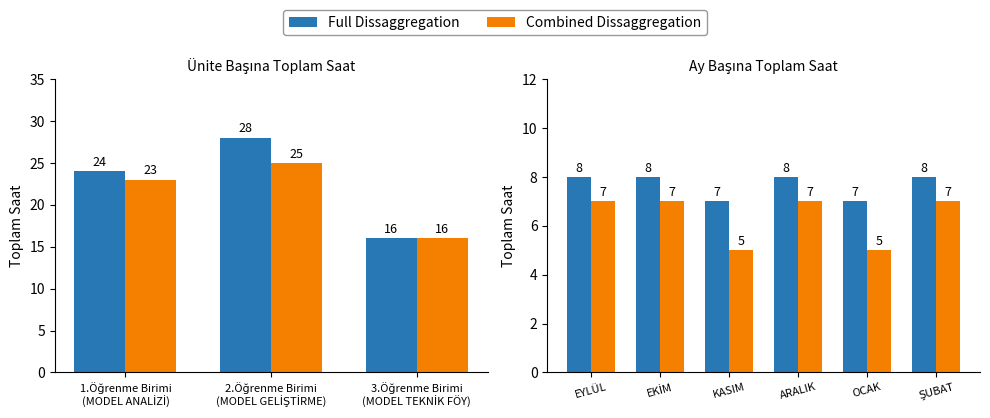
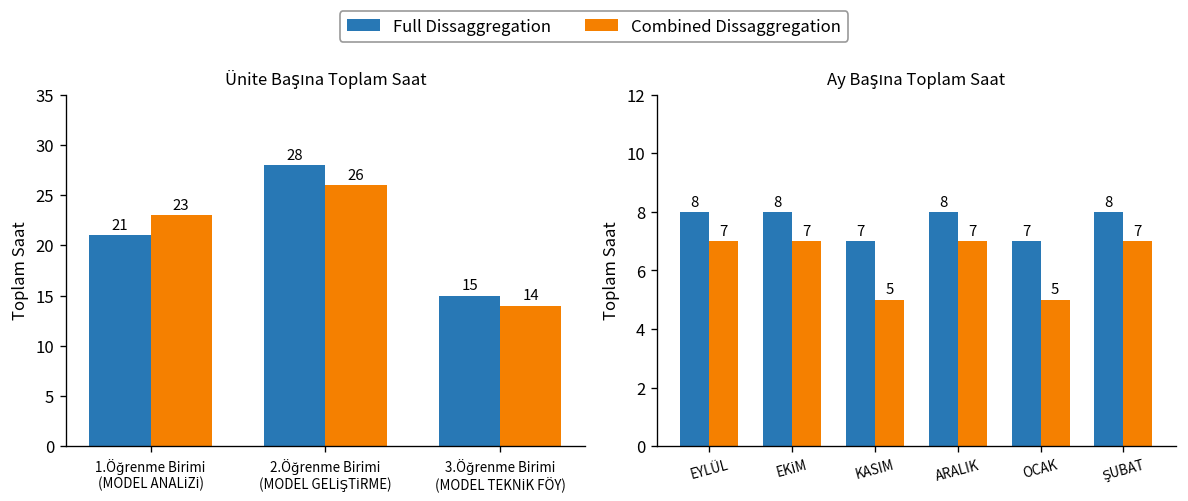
Ünite Başına Toplam Saat, Full Dissaggregation, 1.Öğrenme Birimi (MODEL ANALİZİ): 24 -> 21
Ünite Başına Toplam Saat, Combined Dissaggregation, 2.Öğrenme Birimi (MODEL GELİŞTİRME): 25 -> 26
Ünite Başına Toplam Saat, Full Dissaggregation, 3.Öğrenme Birimi (MODEL TEKNİK FÖY): 16 -> 15
Ünite Başına Toplam Saat, Combined Dissaggregation, 3.Öğrenme Birimi (MODEL TEKNİK FÖY): 16 -> 14
